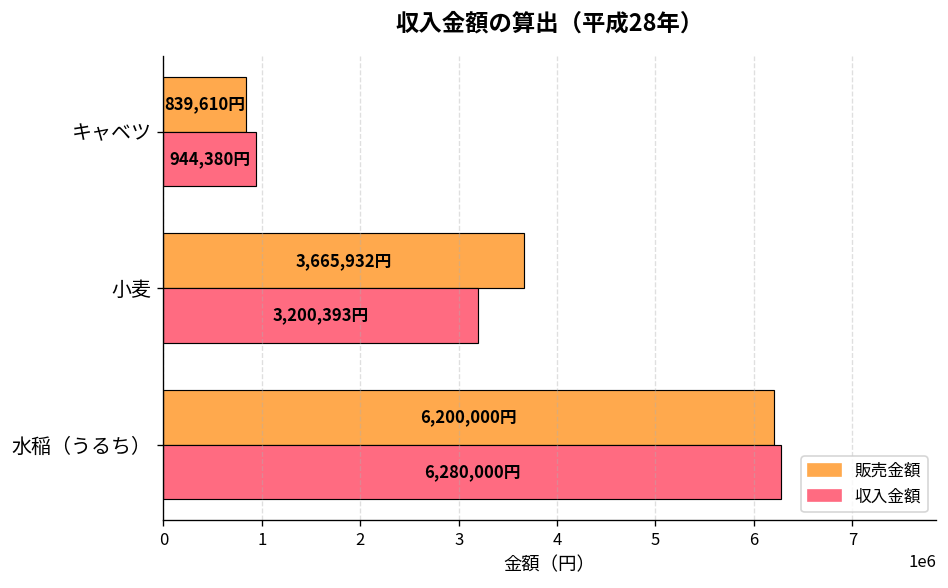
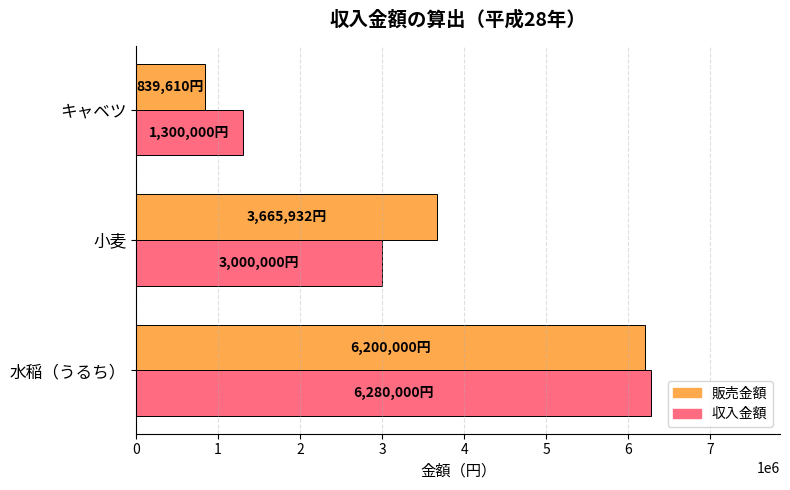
収入金額, キャベツ: 944,380円 -> 1,300,000円
収入金額, 小麦: 3,200,393円 -> 3,000,000円
